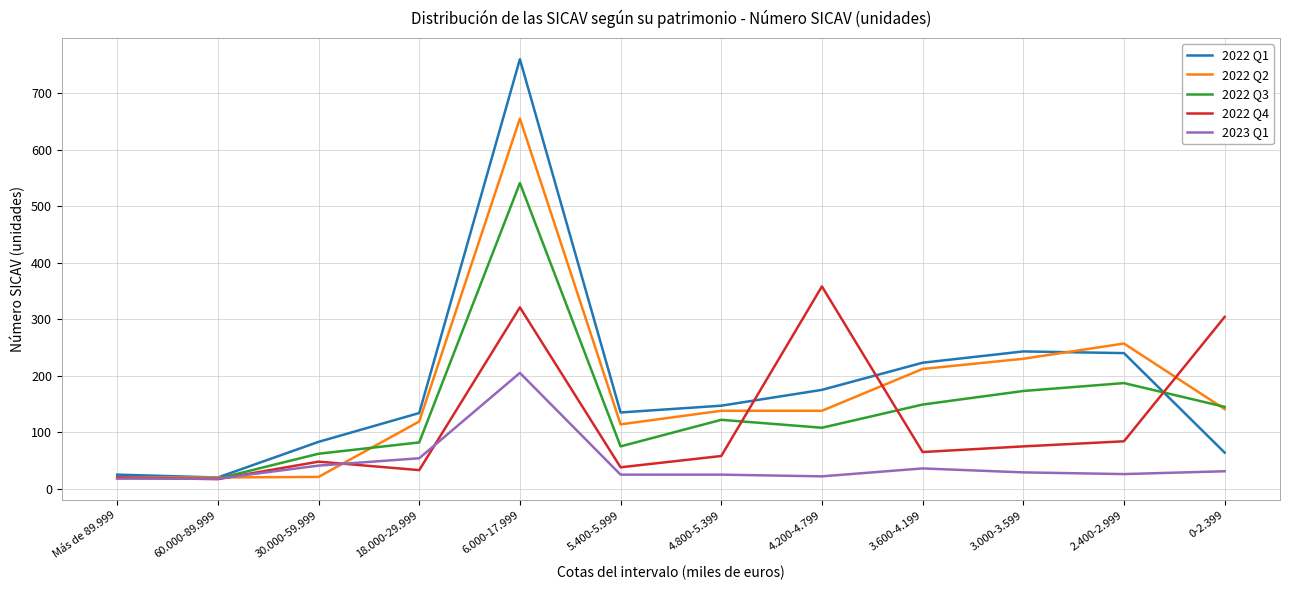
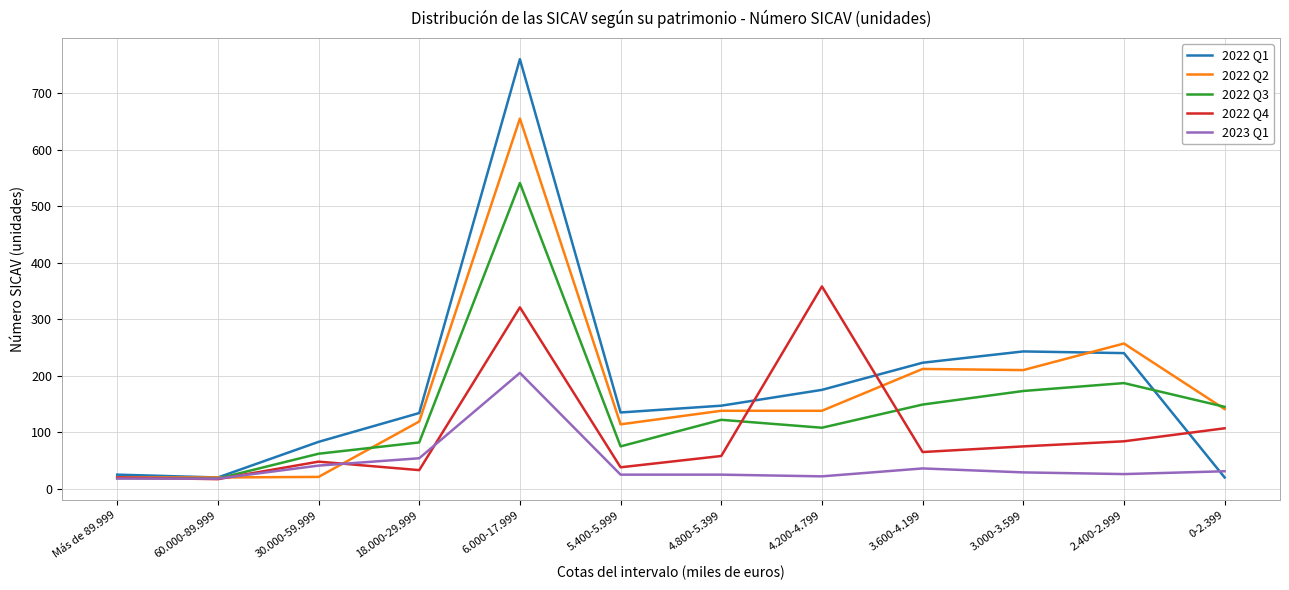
2022 Q2, 3.000-3.599: 230 -> 210
2022 Q1, 0-2.399: 60 -> 20
2022 Q4, 0-2.399: 300 -> 110
